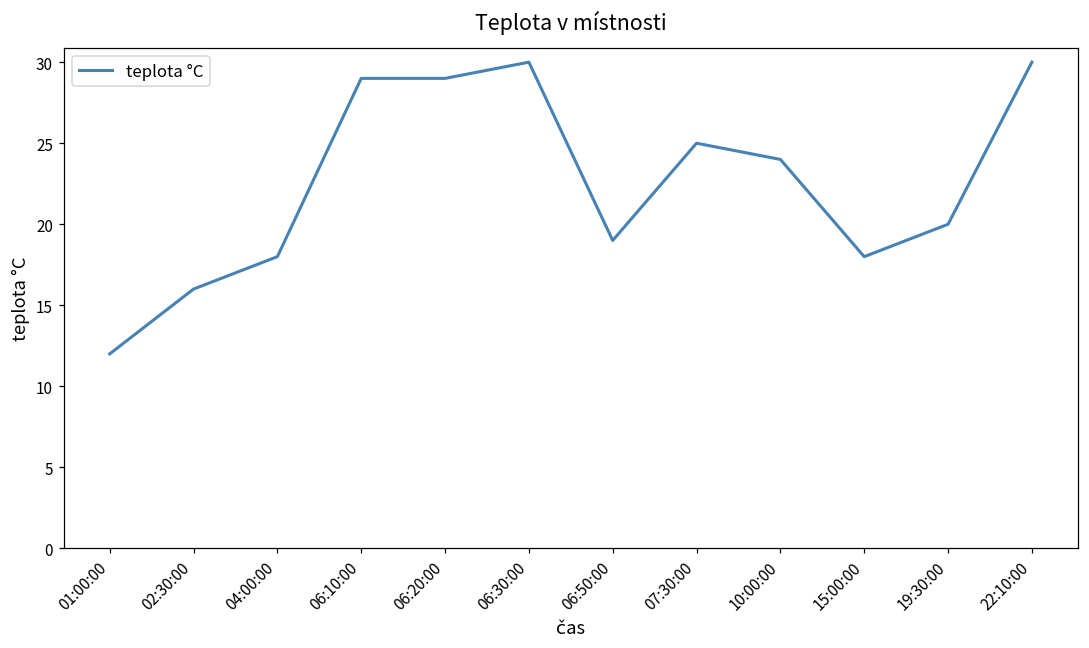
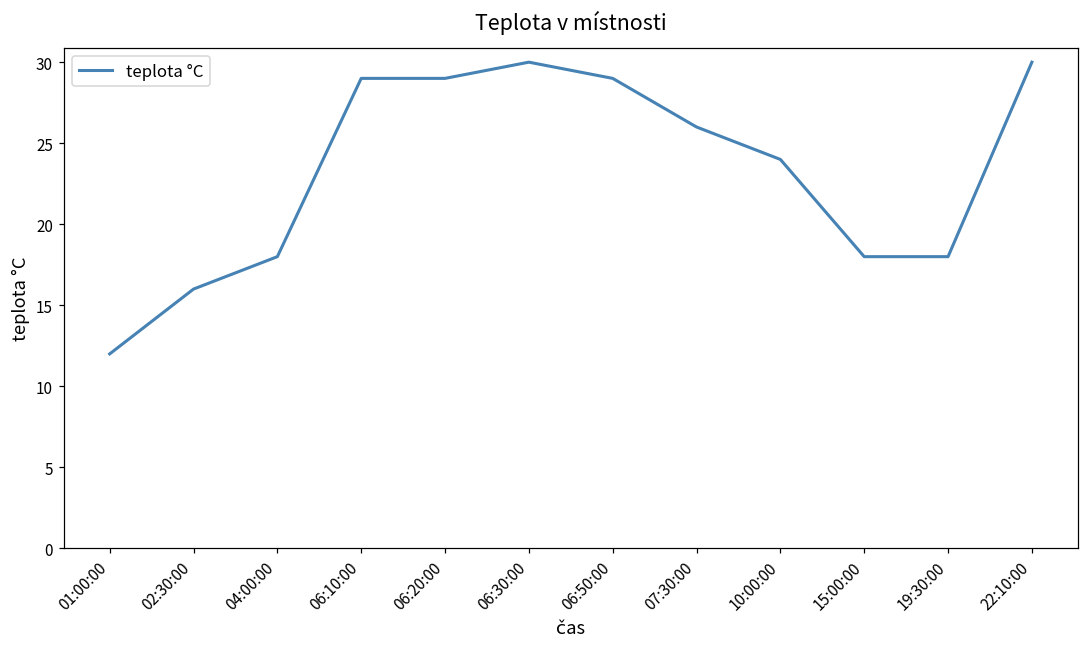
06:50:00: 19 -> 29
07:30:00: 25 -> 26
19:30:00: 20 -> 18
